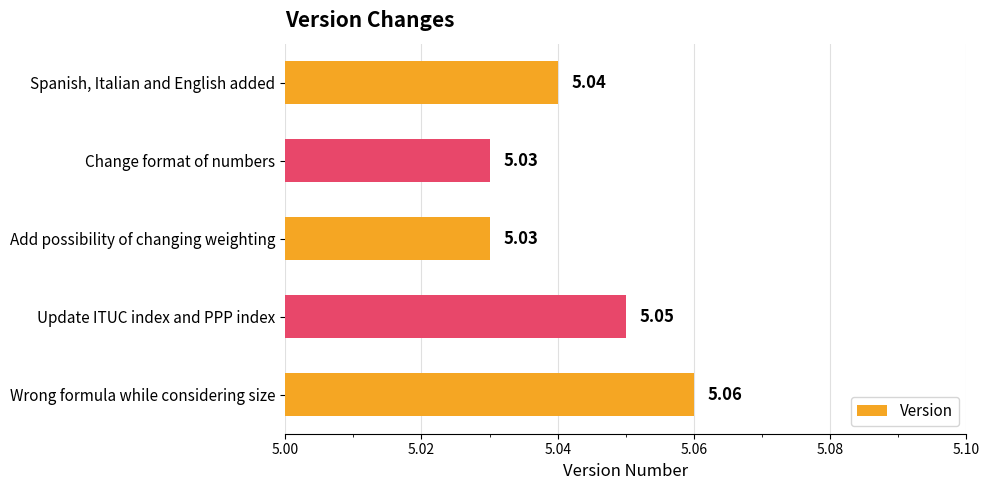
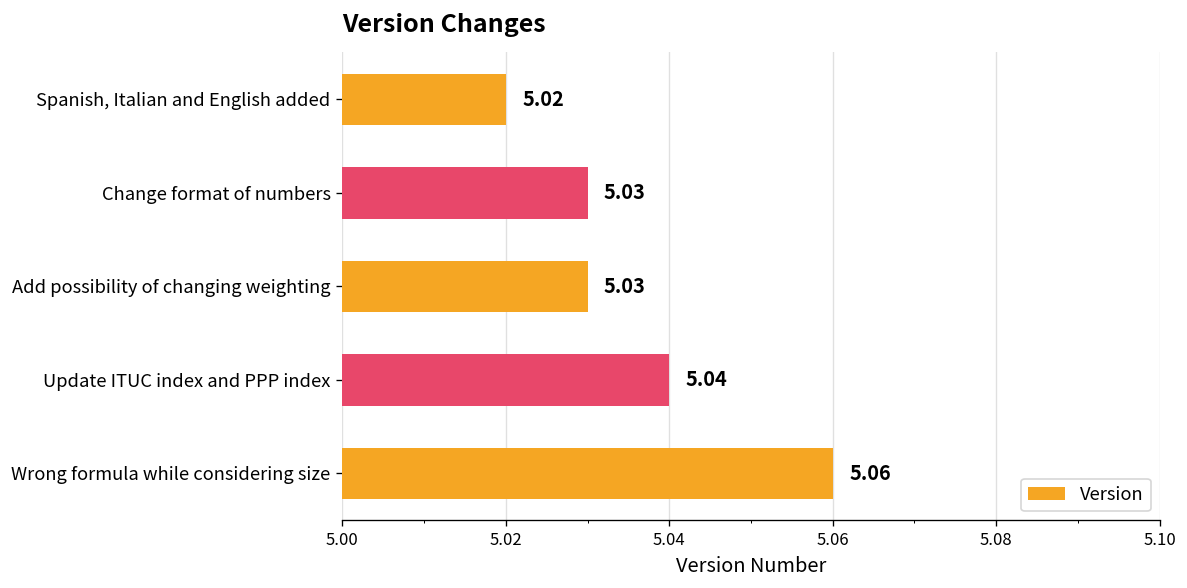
Spanish, Italian and English added: 5.04 -> 5.02
Update ITUC index and PPP index: 5.05 -> 5.04
